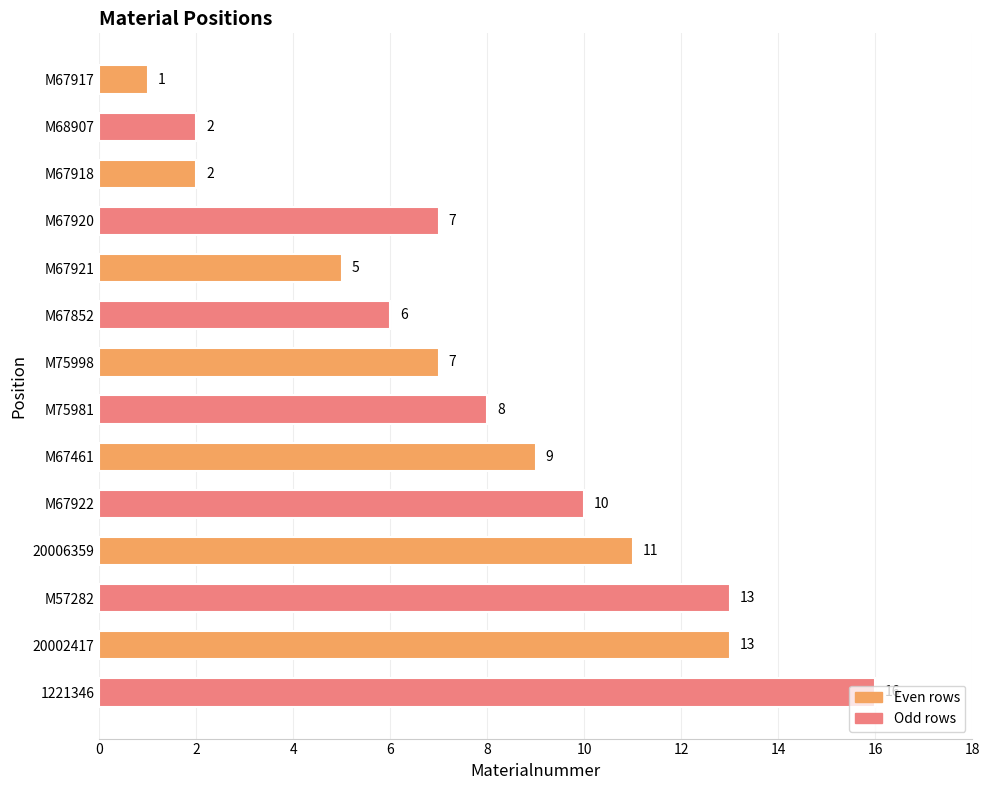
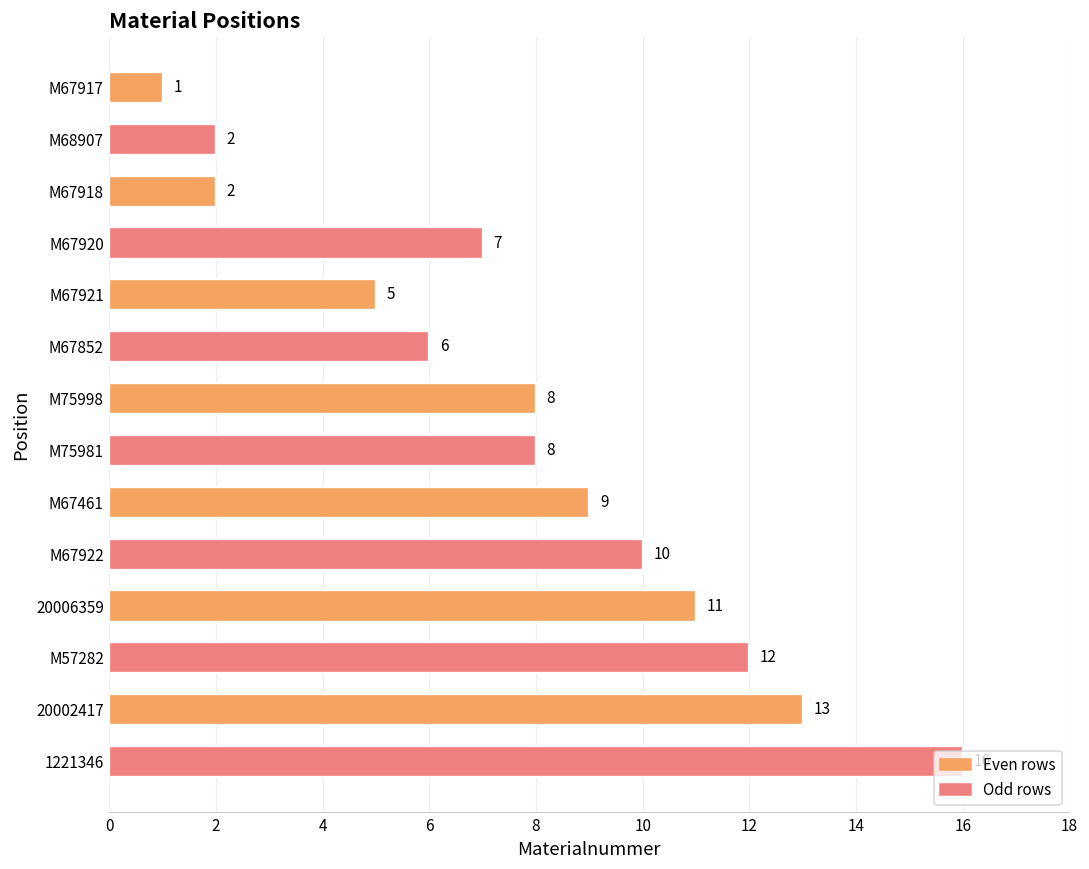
M75998: 7 -> 8
M57282: 13 -> 12
